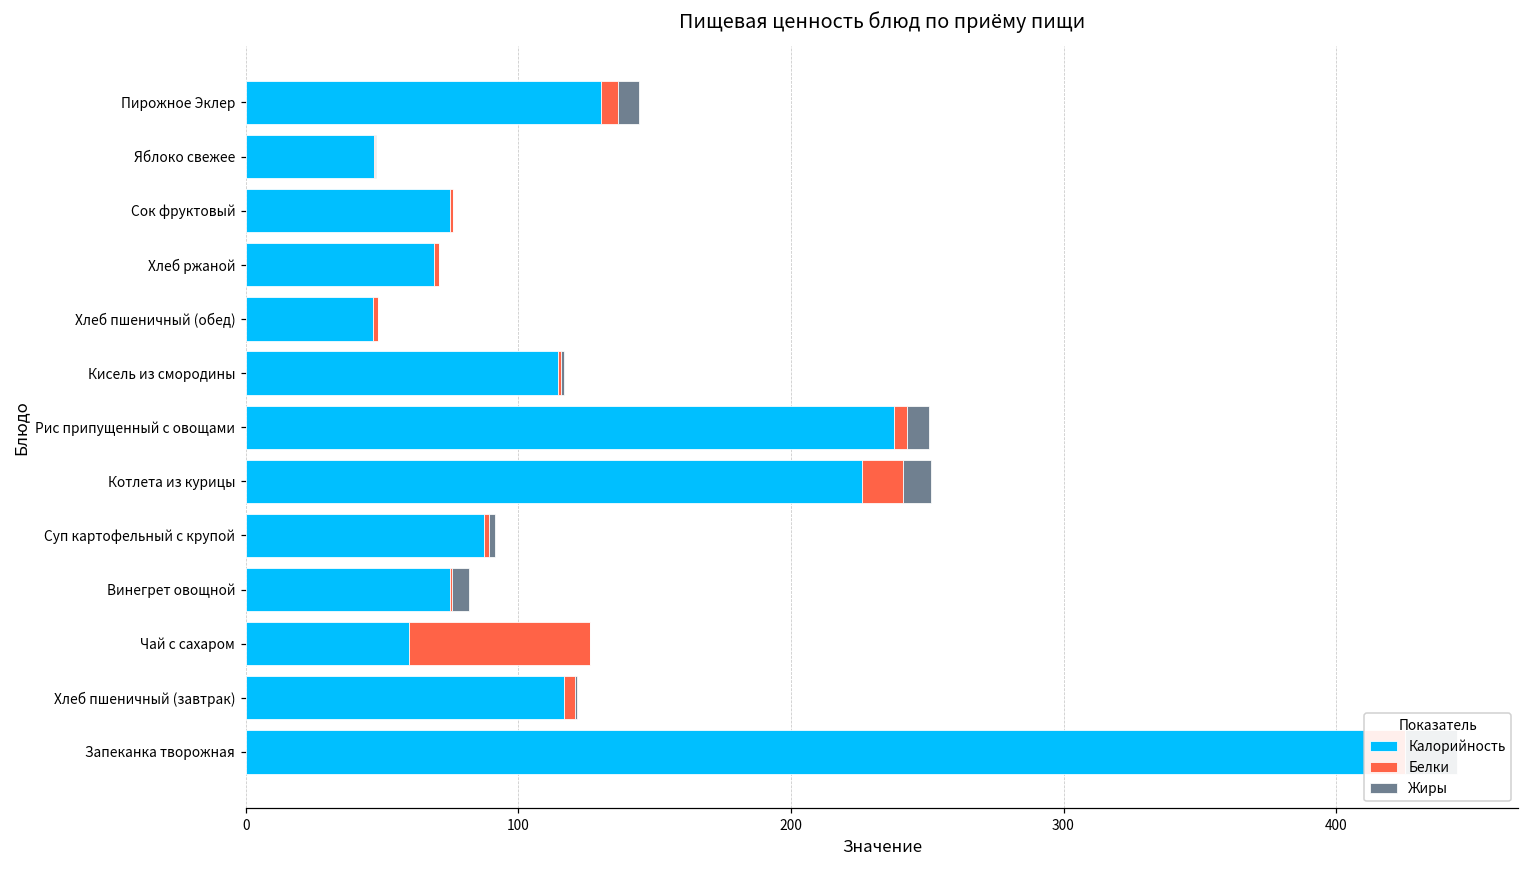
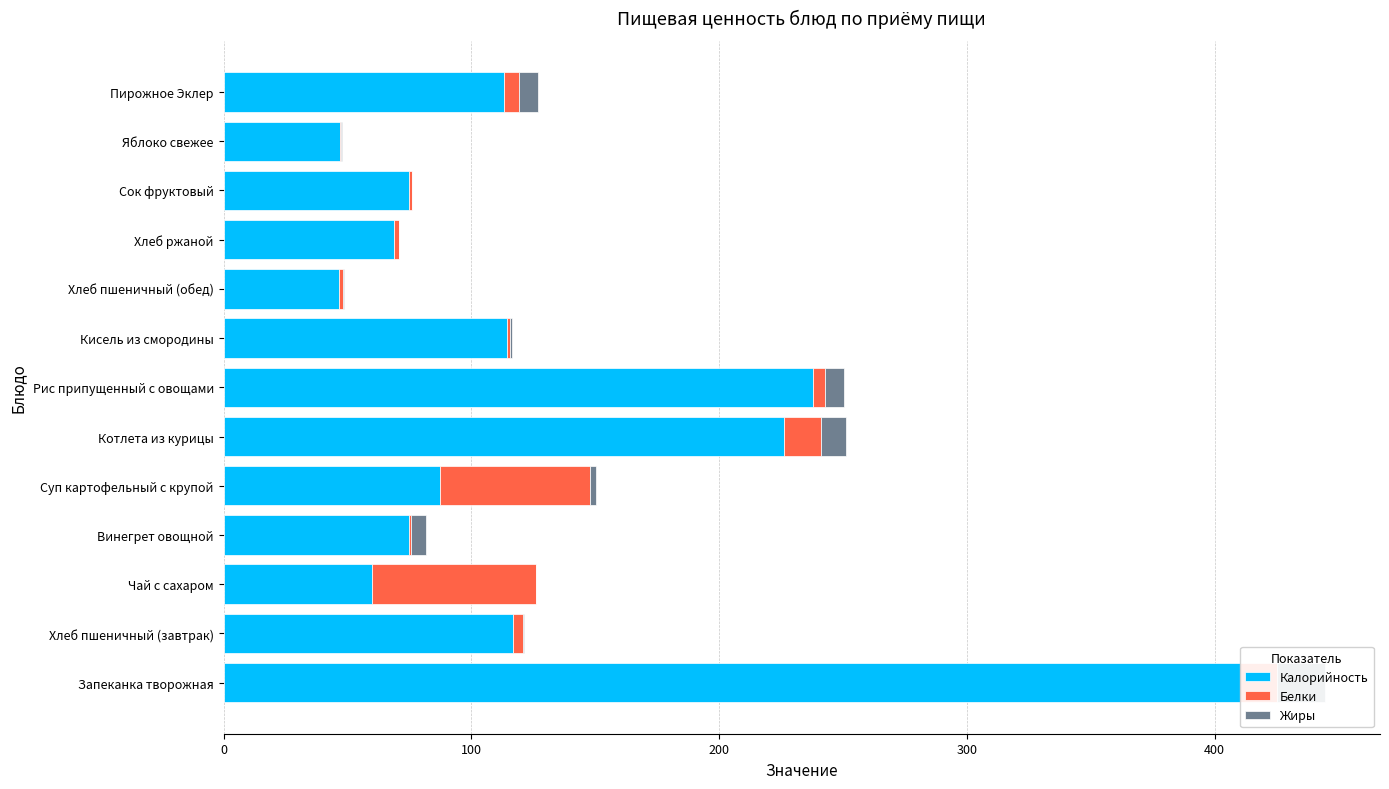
Калорийность, Пирожное Эклер: 130 -> 113
Белки, Суп картофельный с крупой: 2 -> 61
